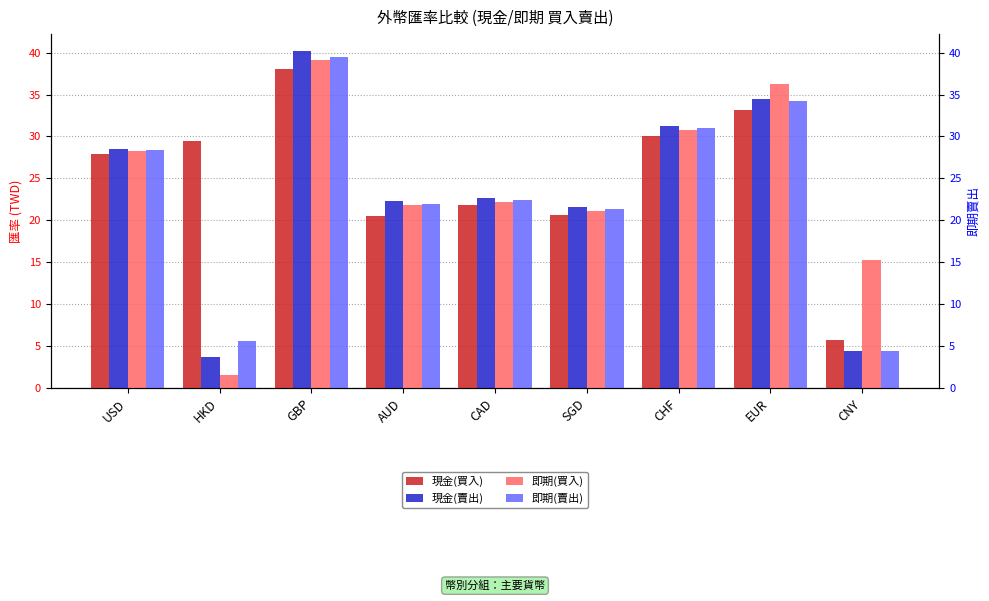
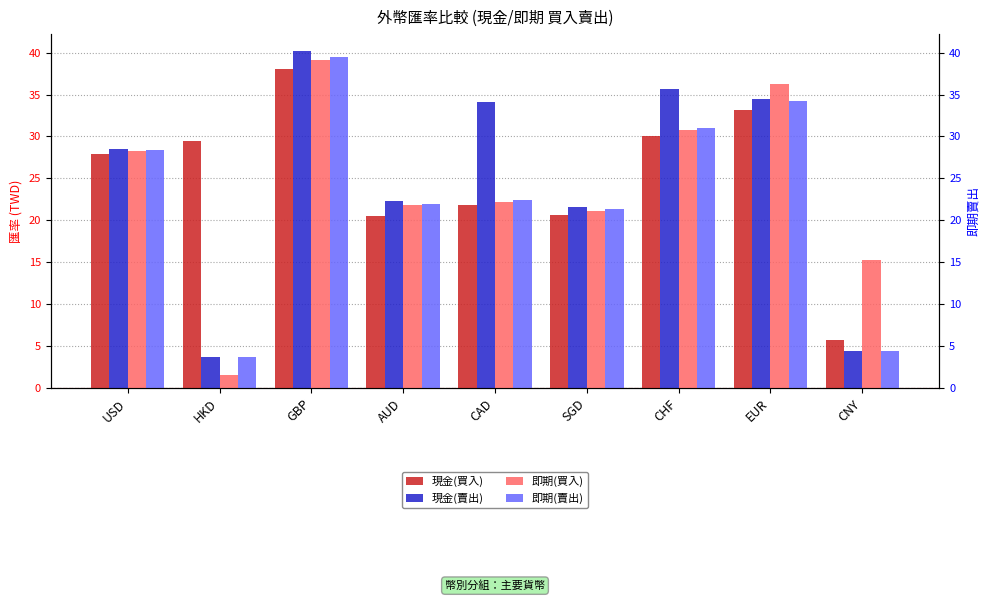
即期(賣出), HKD: 6 -> 4
現金(賣出), CAD: 23 -> 34
現金(賣出), CHF: 31 -> 36
